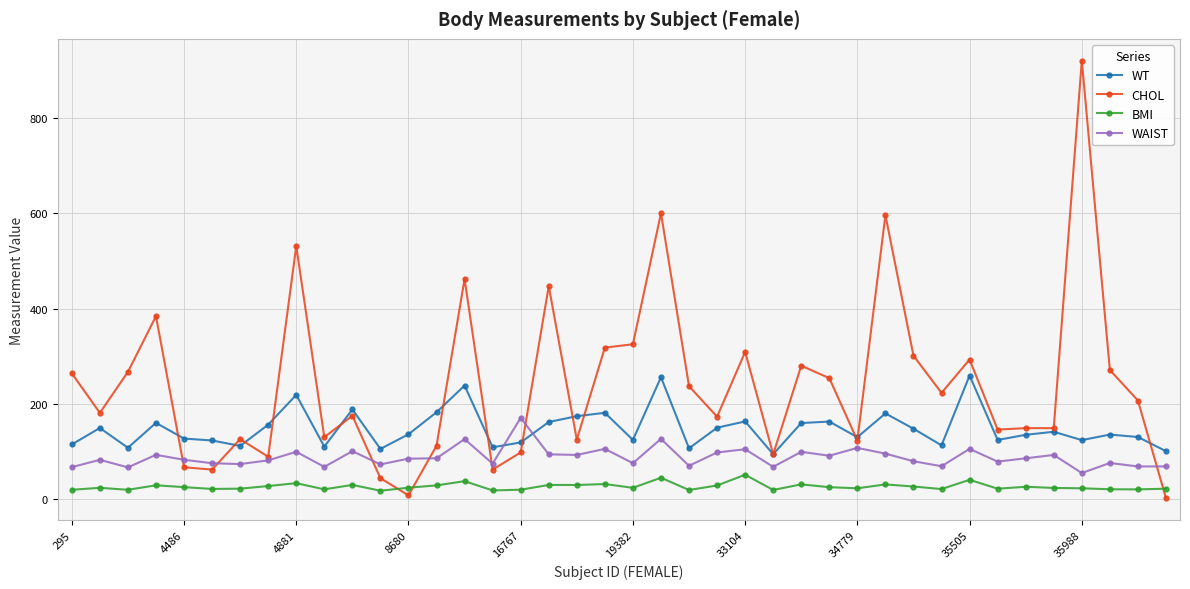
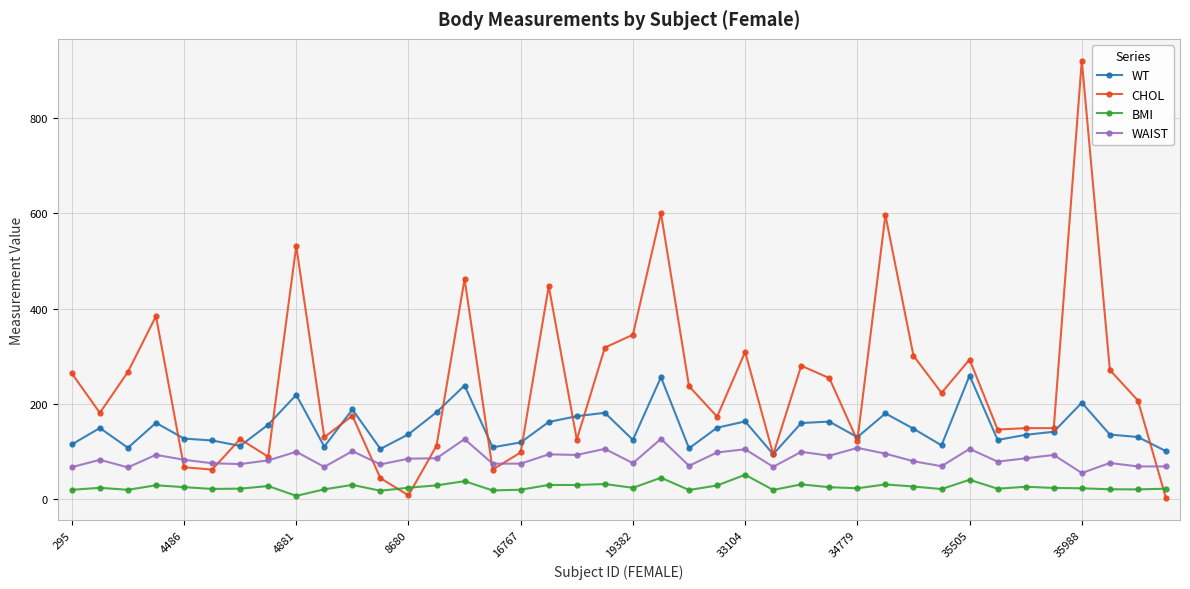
BMI, 4881: 30 -> 10
WAIST, 16767: 170 -> 70
CHOL, 19382: 330 -> 350
WT, 35988: 120 -> 200
